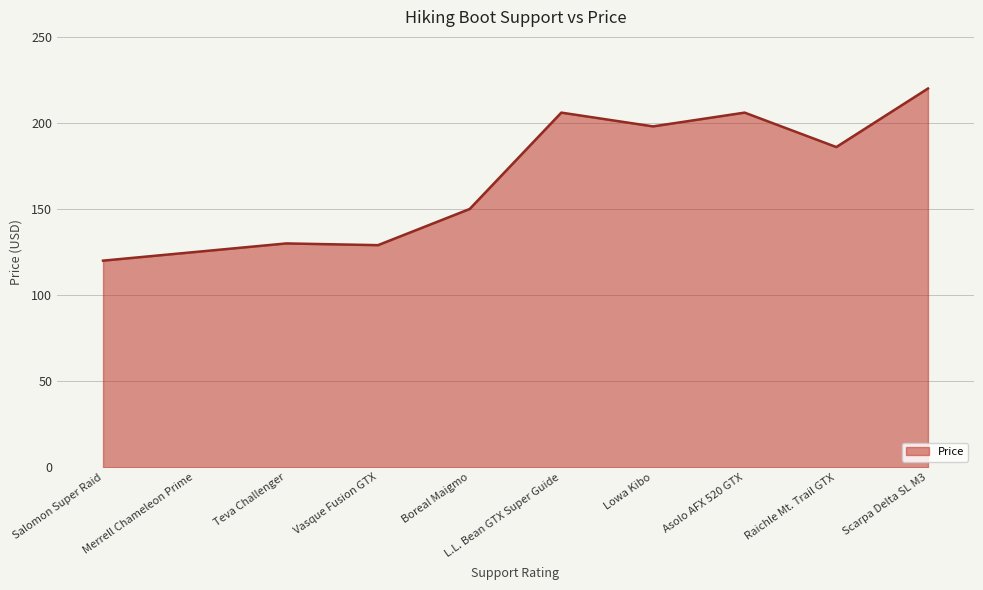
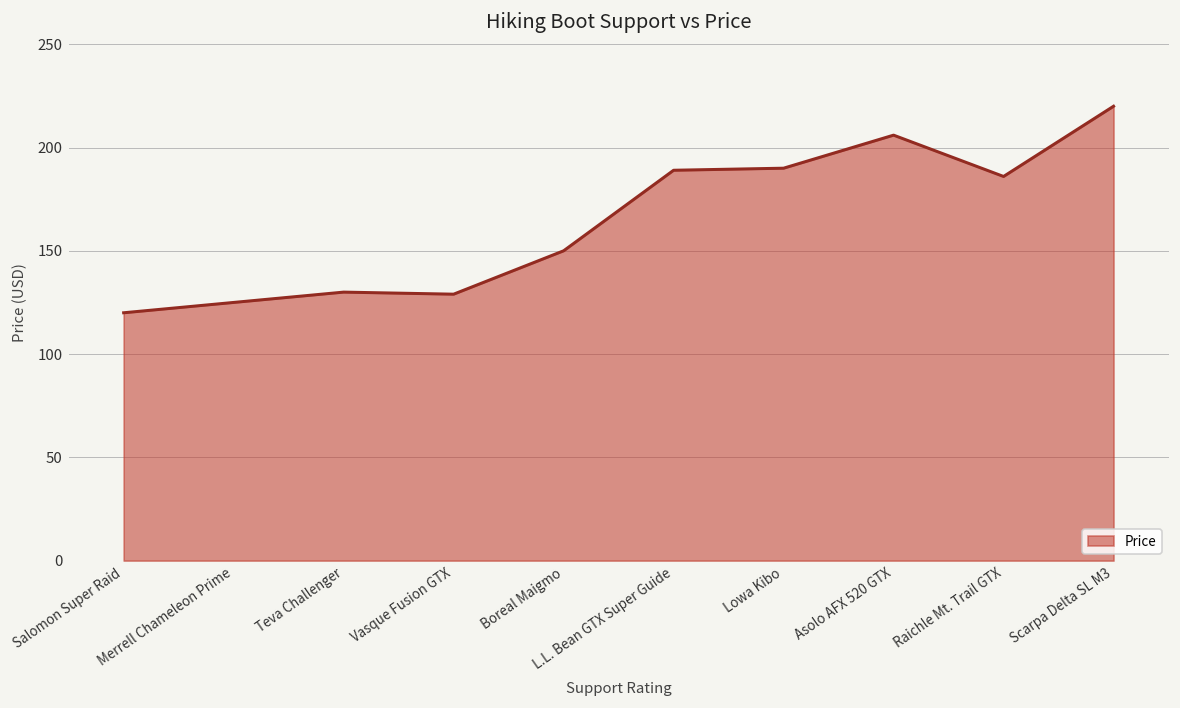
L.L. Bean GTX Super Guide: 206 -> 189
Lowa Kibo: 198 -> 190
